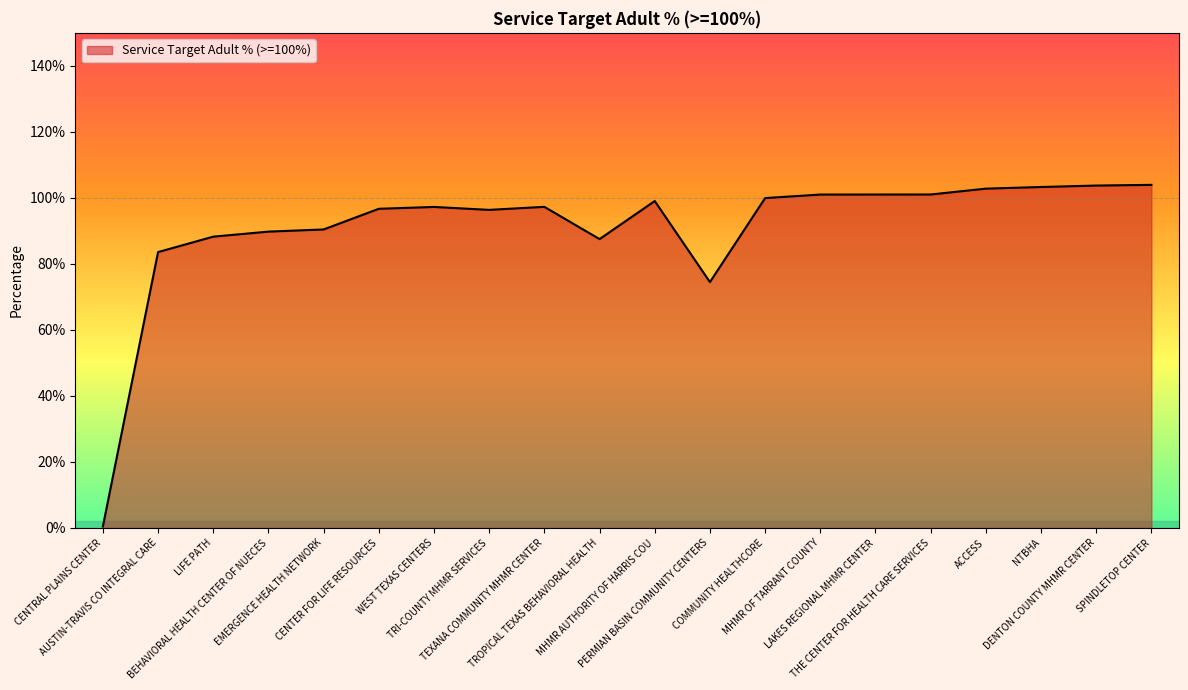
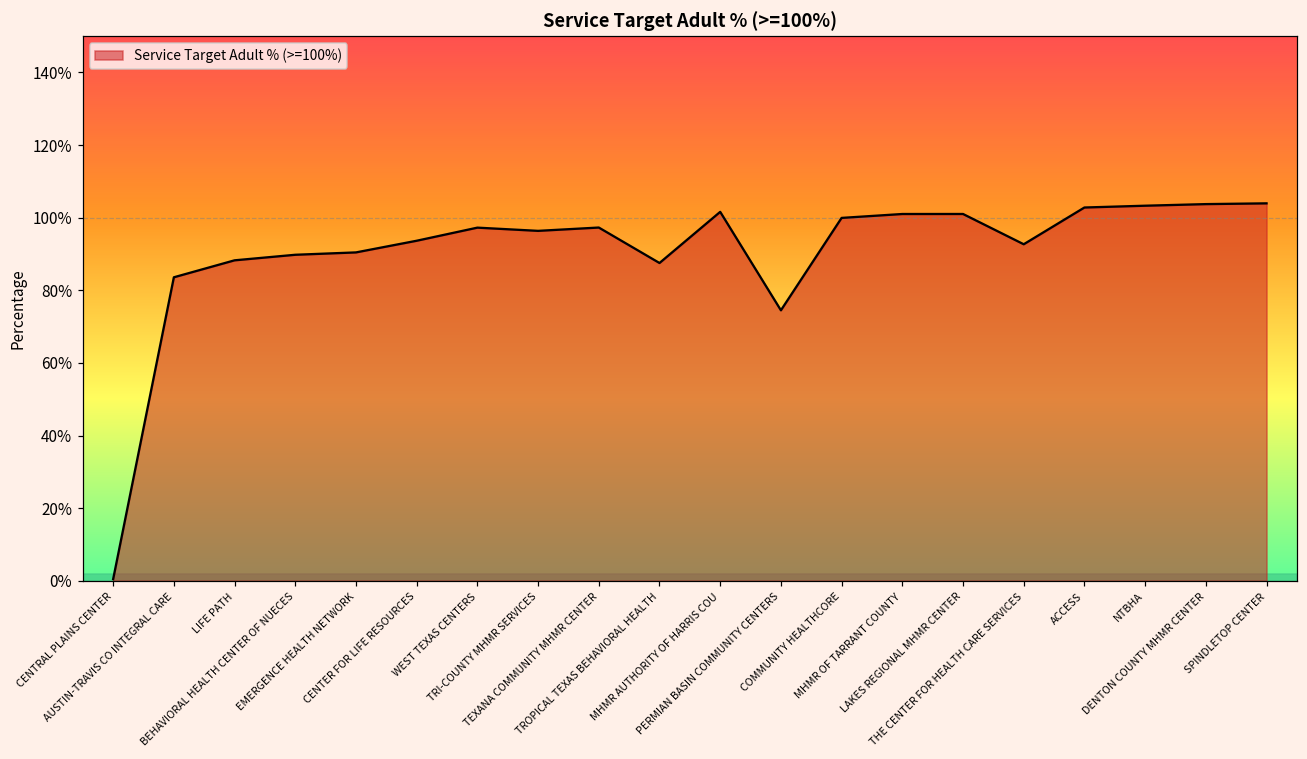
CENTER FOR LIFE RESOURCES: 97% -> 94%
MHMR AUTHORITY OF HARRIS COU: 99% -> 102%
THE CENTER FOR HEALTH CARE SERVICES: 101% -> 93%
